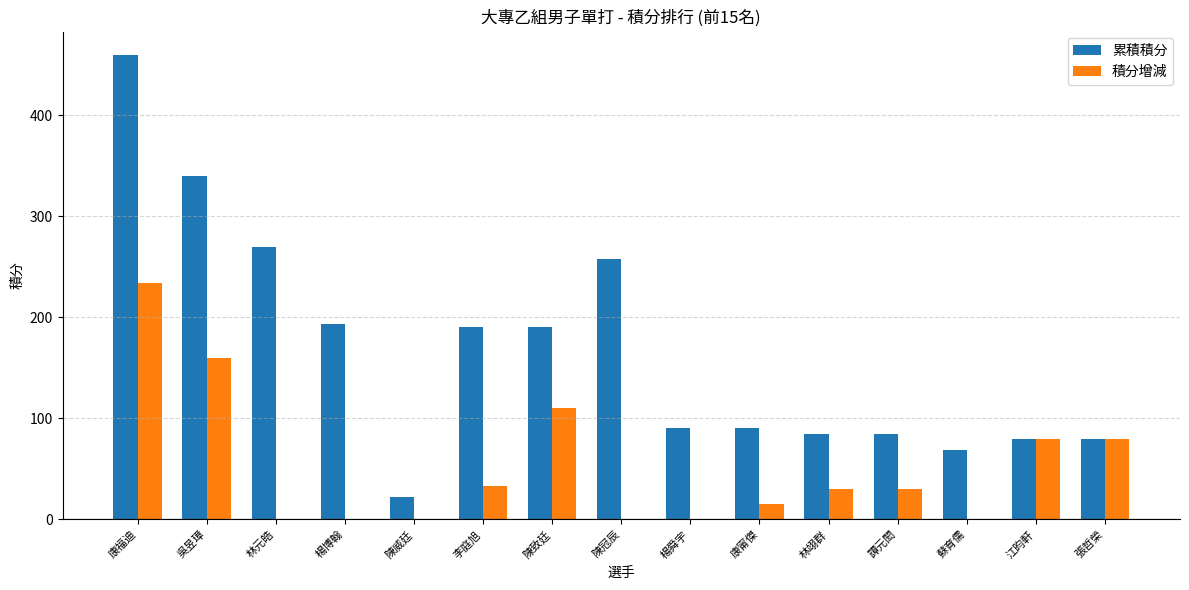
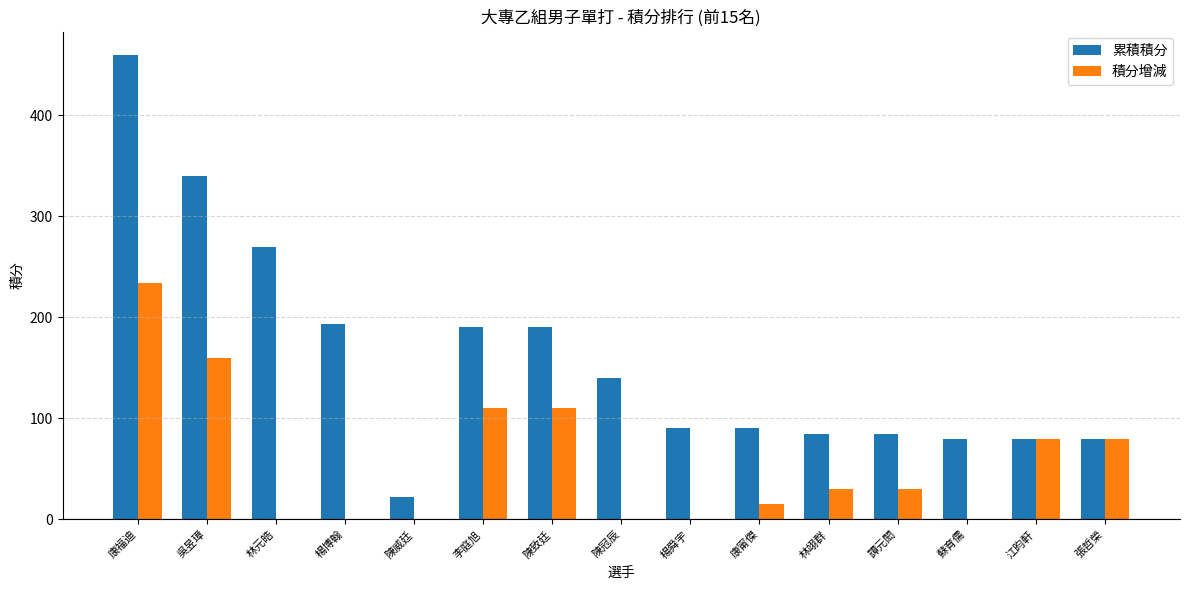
積分增減, 李庭旭: 33 -> 110
累積積分, 陳冠辰: 258 -> 140
累積積分, 蘇育儒: 69 -> 80
